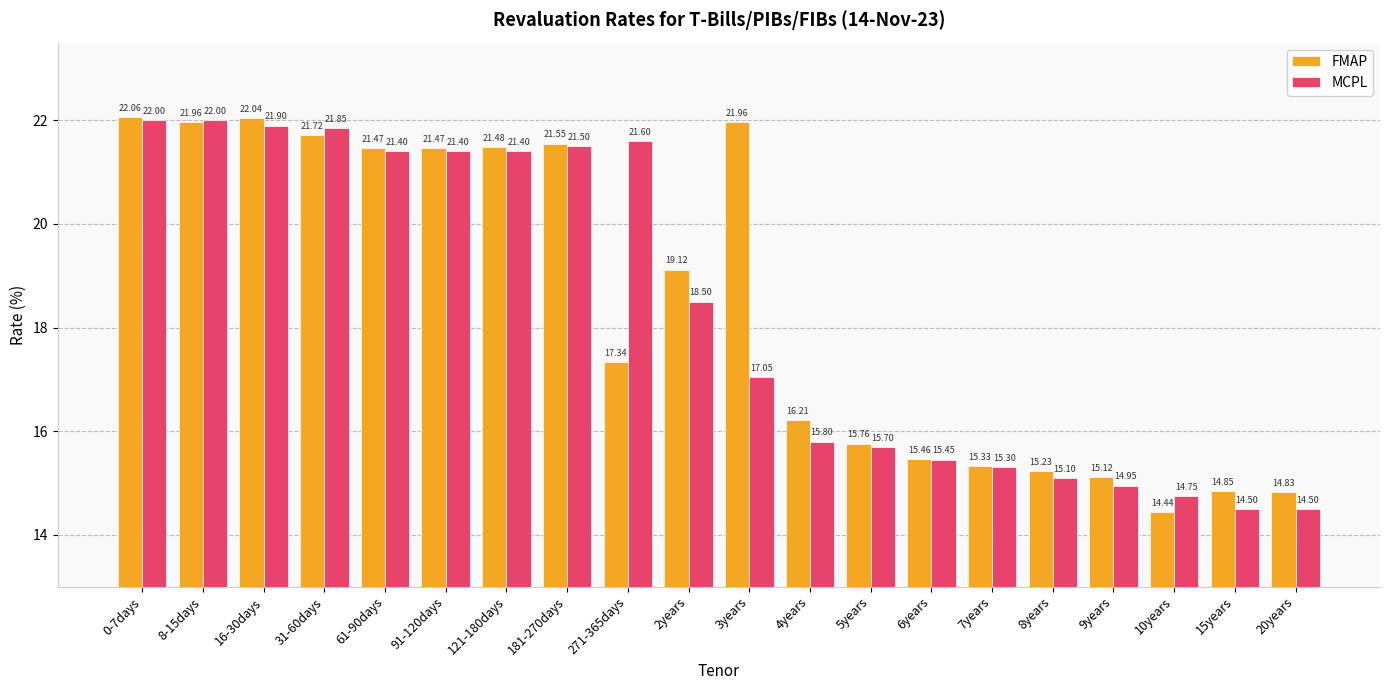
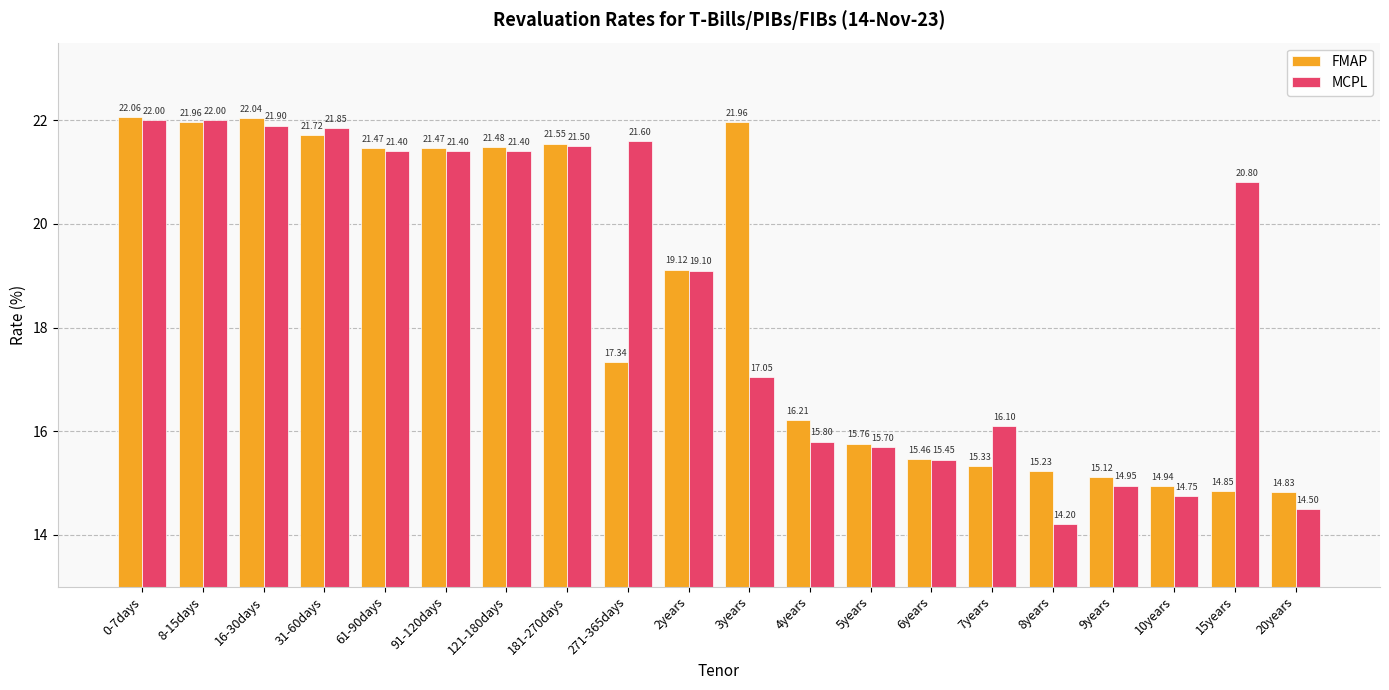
MCPL, 2years: 18.50 -> 19.10
MCPL, 7years: 15.30 -> 16.10
MCPL, 8years: 15.10 -> 14.20
FMAP, 10years: 14.44 -> 14.94
MCPL, 15years: 14.50 -> 20.80
